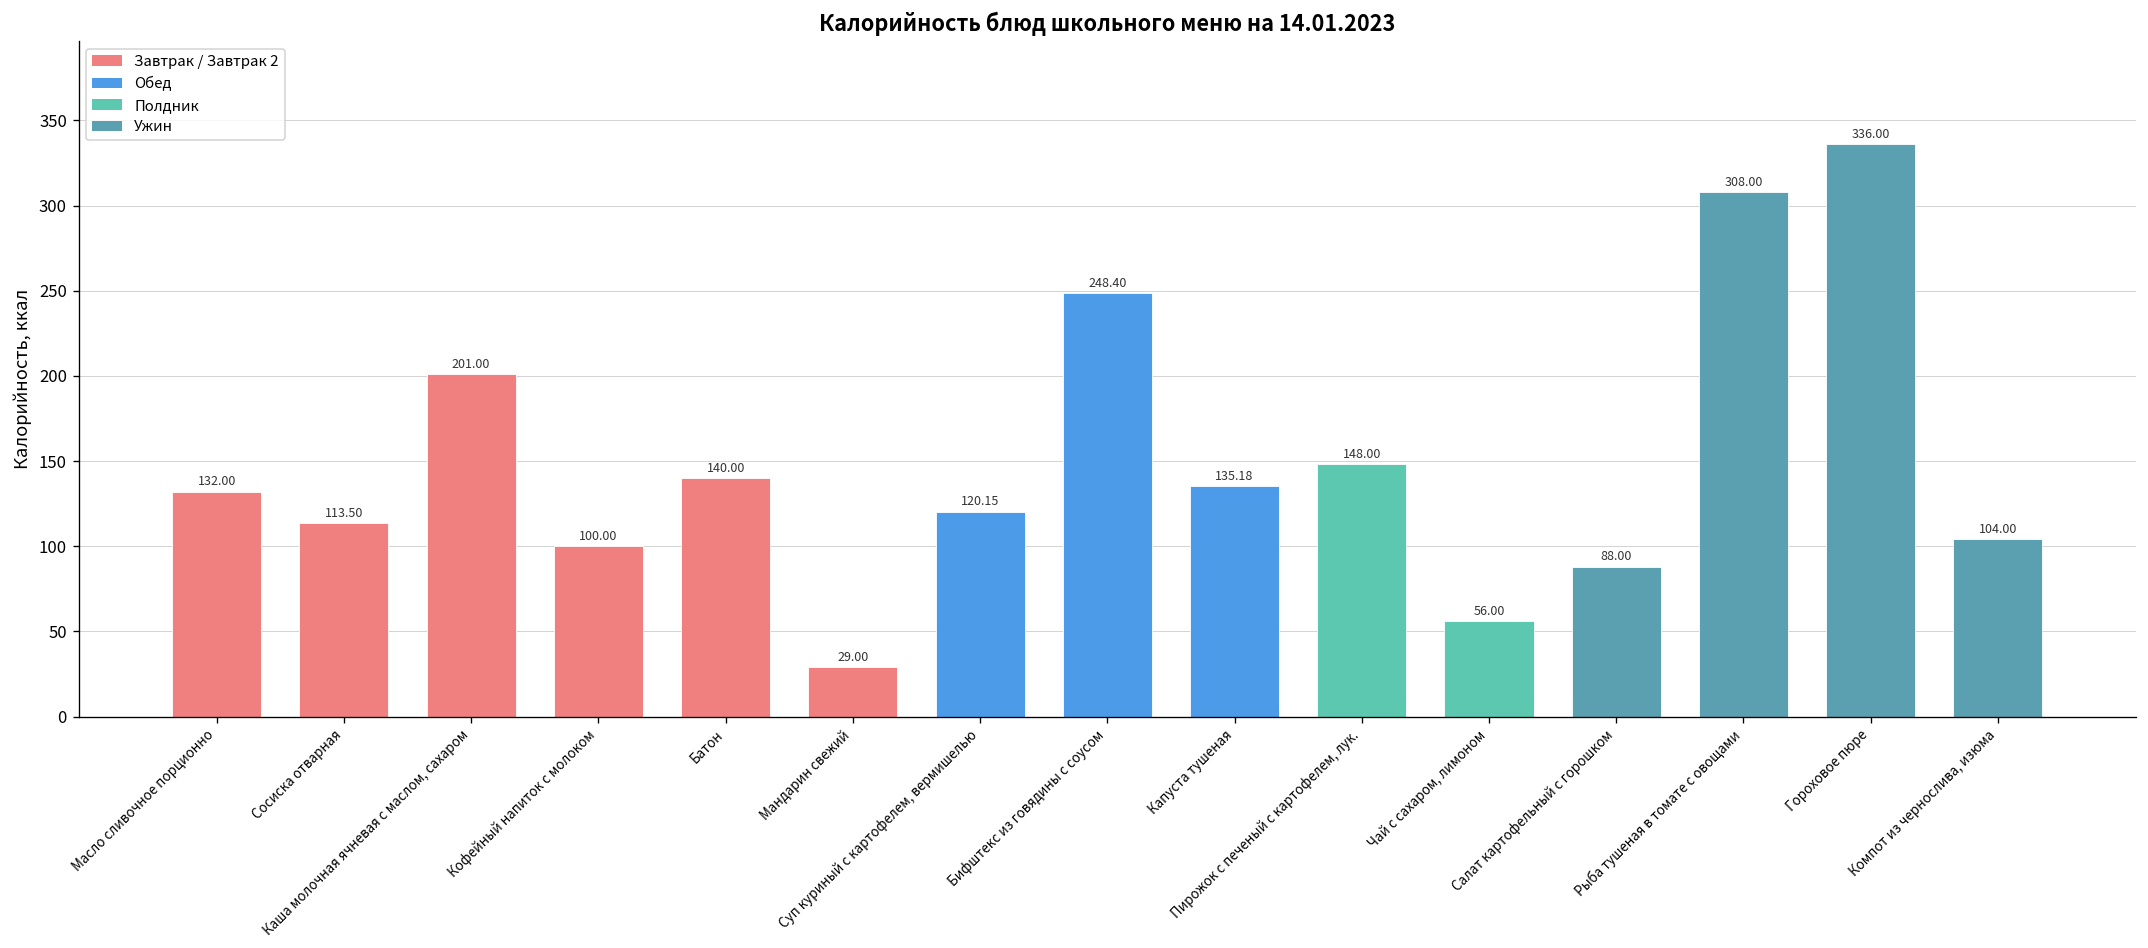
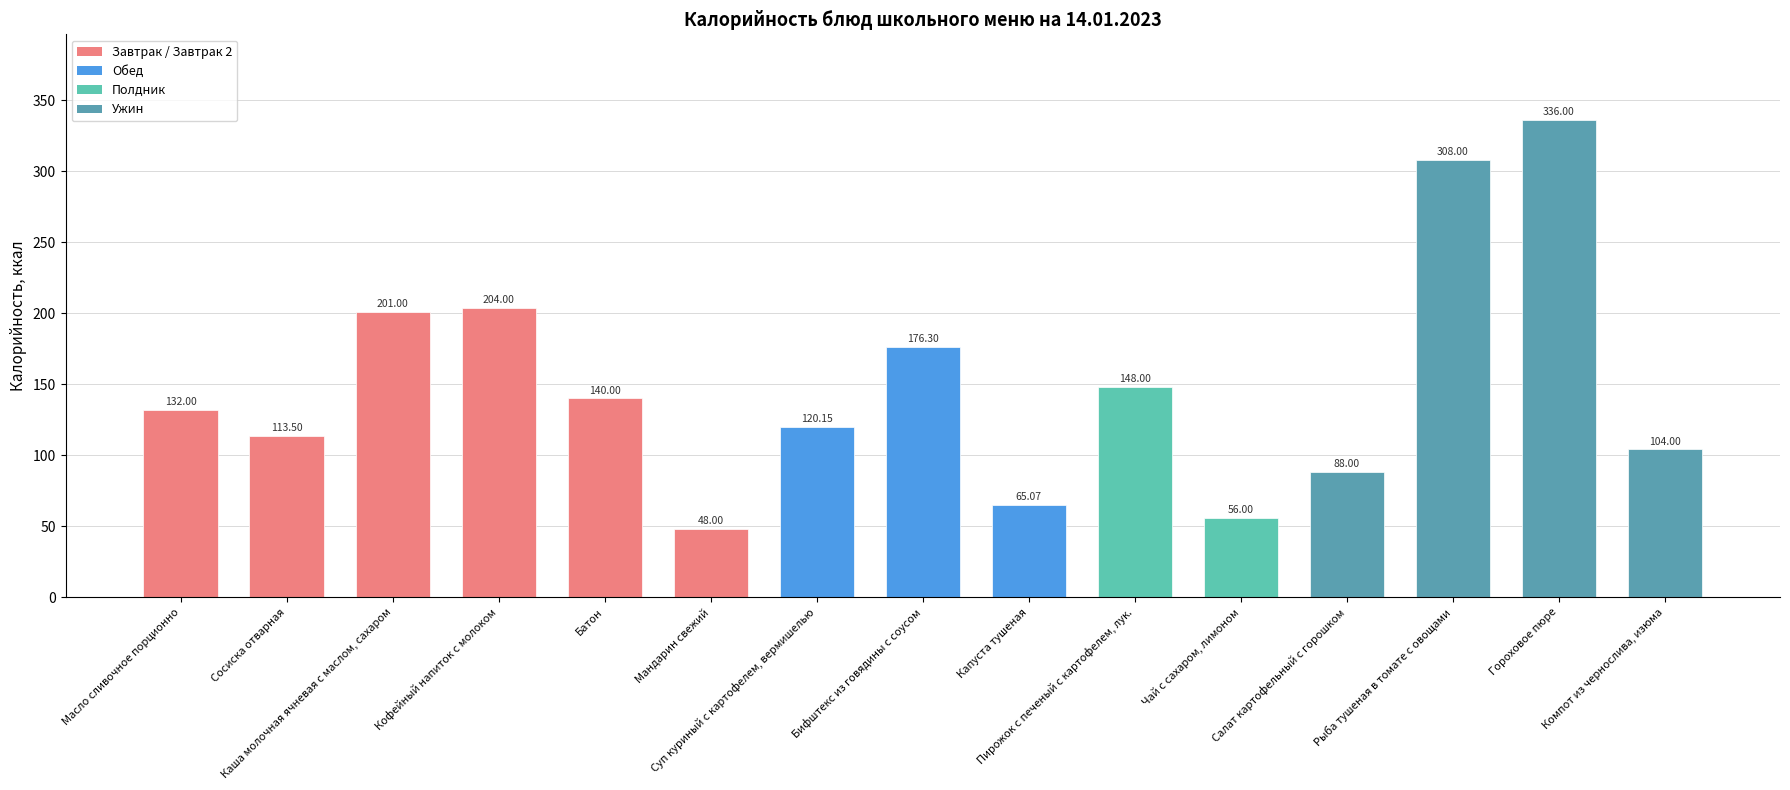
Кофейный напиток с молоком: 100.00 -> 204.00
Мандарин свежий: 29.00 -> 48.00
Бифштекс из говядины с соусом: 248.40 -> 176.30
Капуста тушеная: 135.18 -> 65.07
